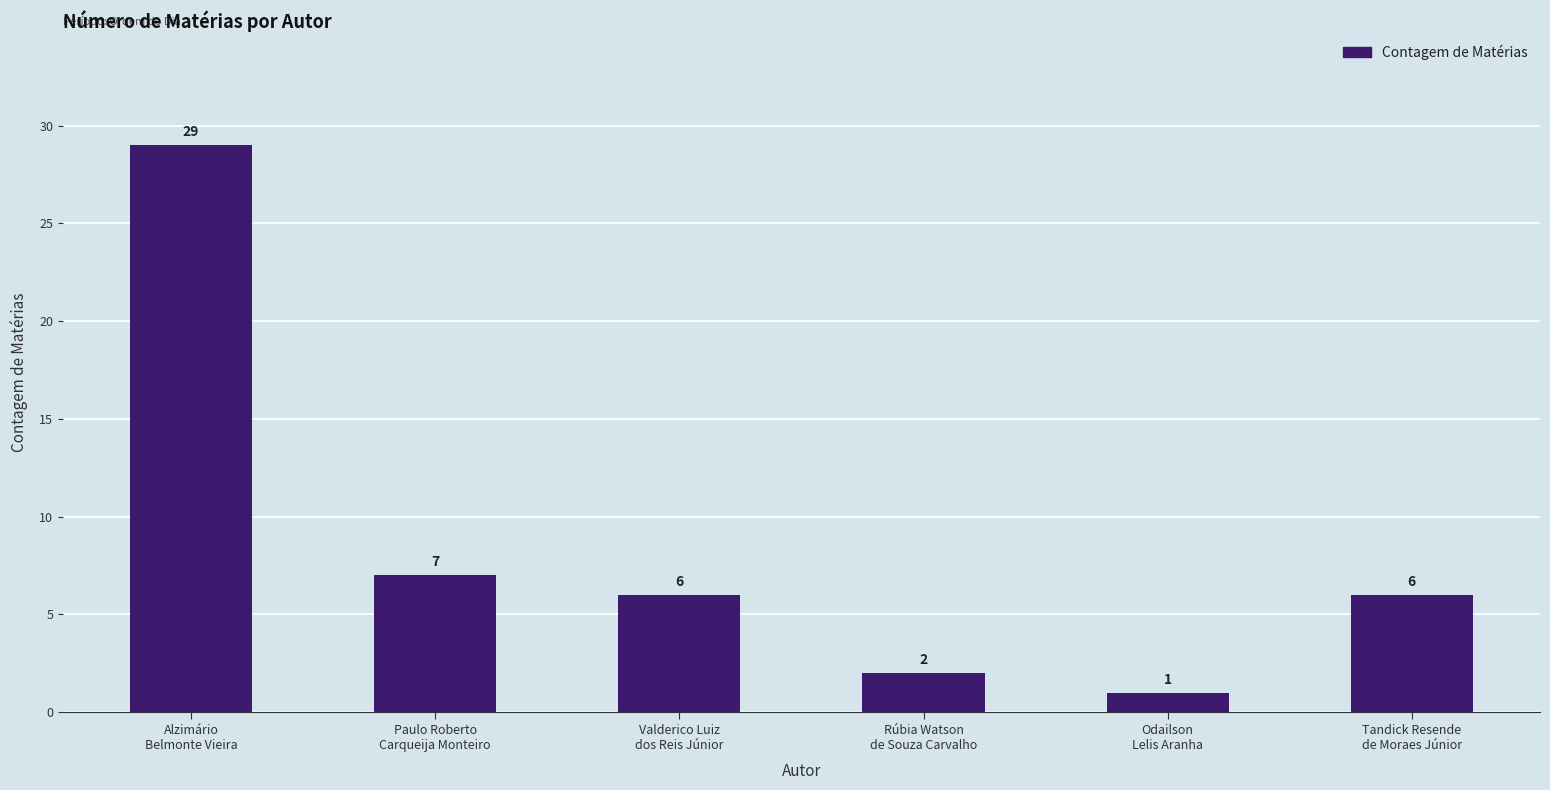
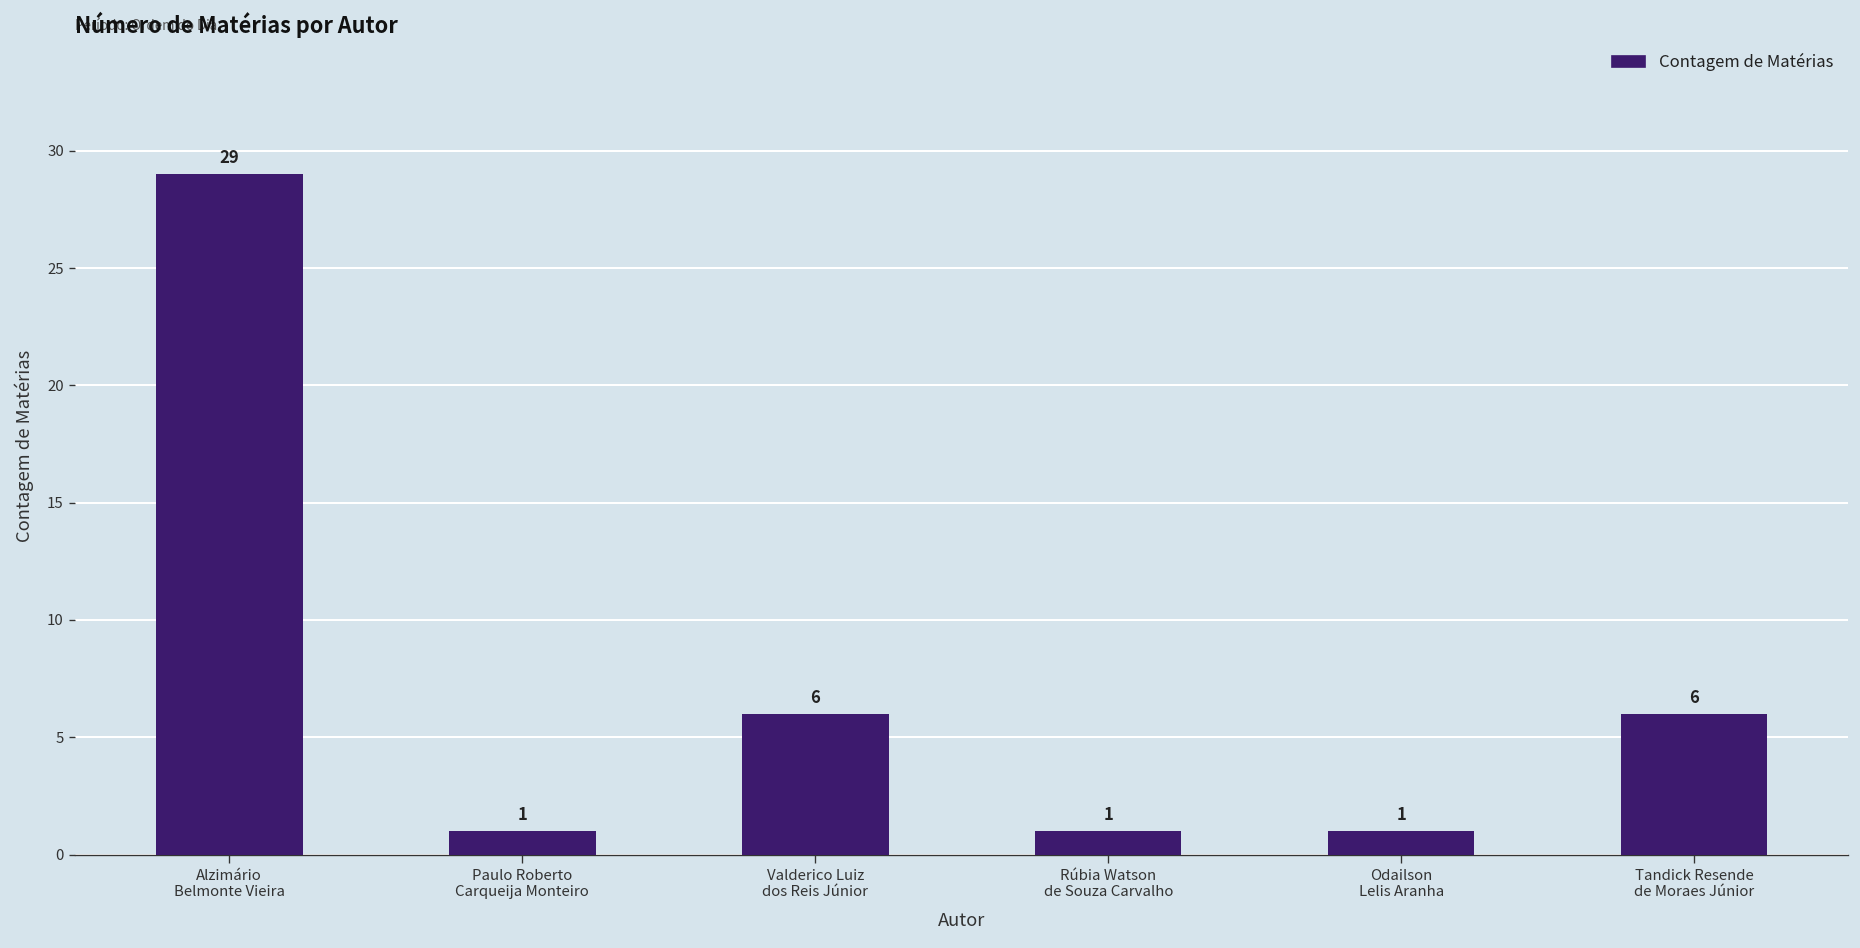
Paulo Roberto Carqueija Monteiro: 7 -> 1
Rúbia Watson de Souza Carvalho: 2 -> 1
